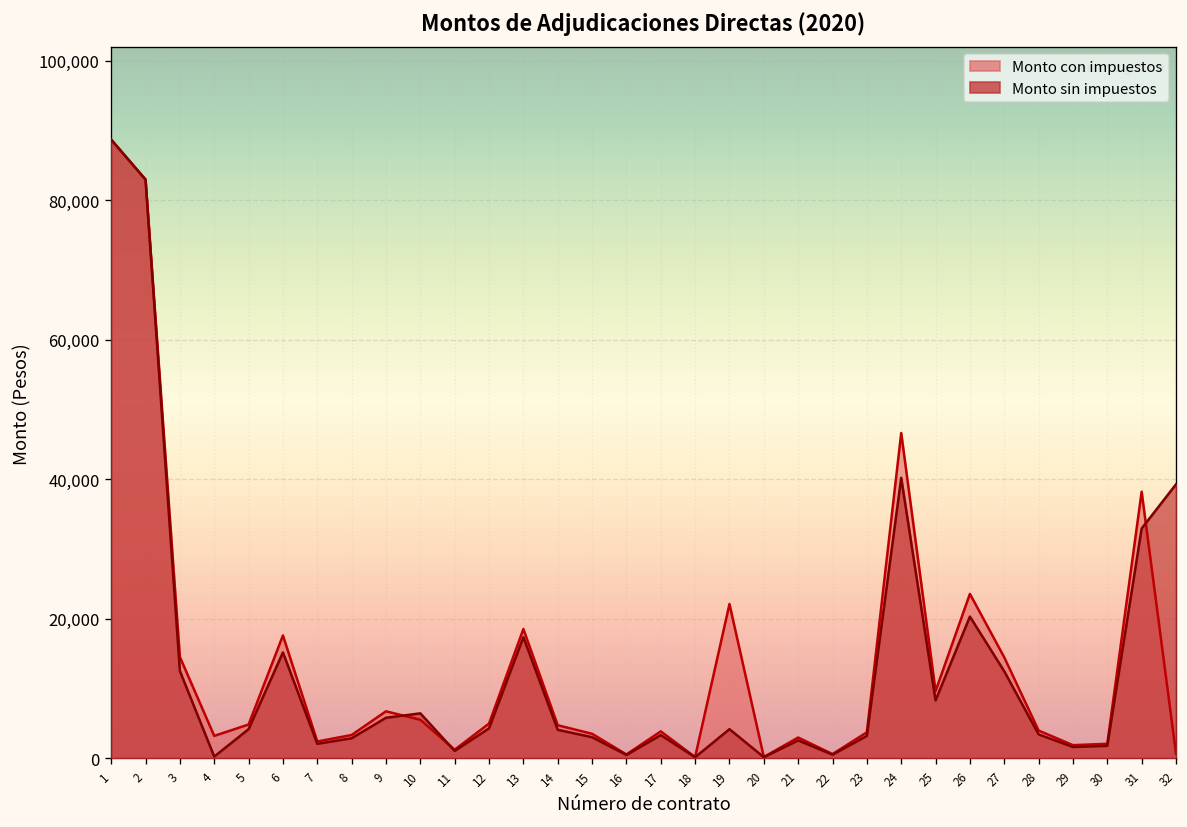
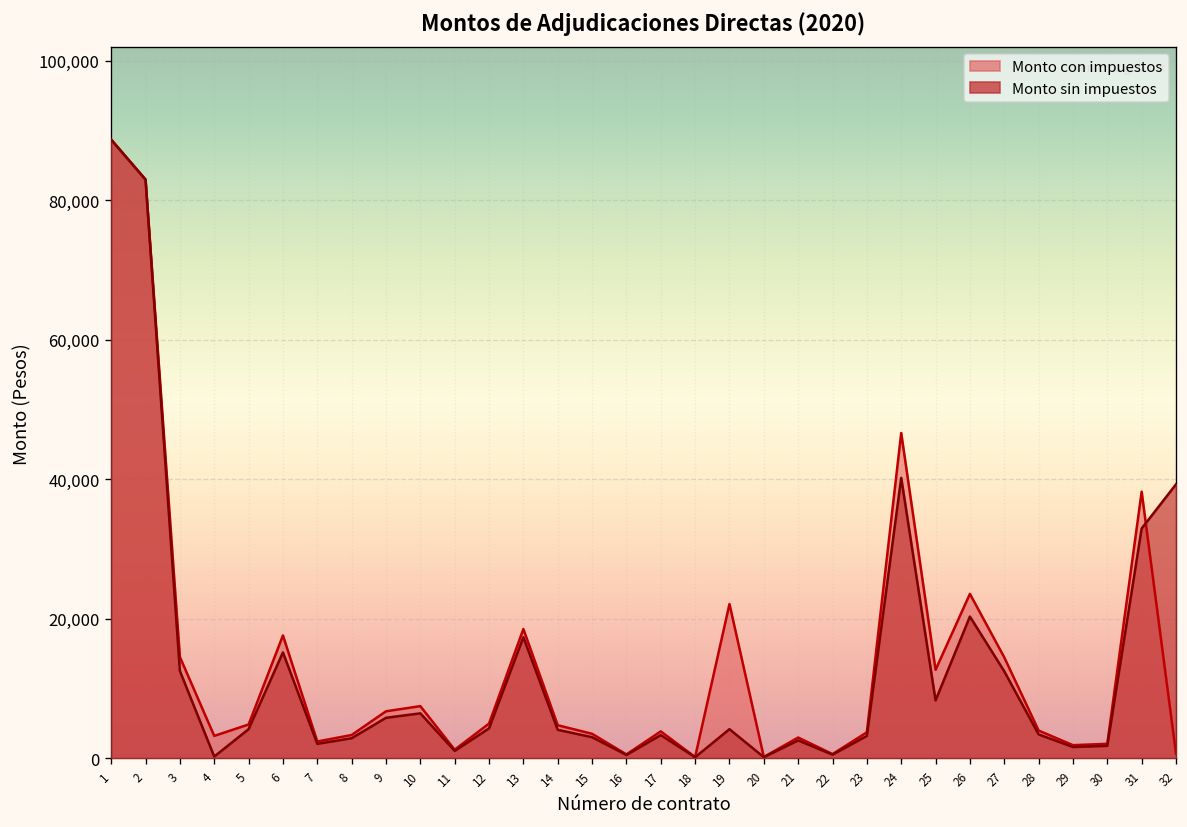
Monto con impuestos, 10: 6,000 -> 8,000
Monto con impuestos, 25: 10,000 -> 13,000
